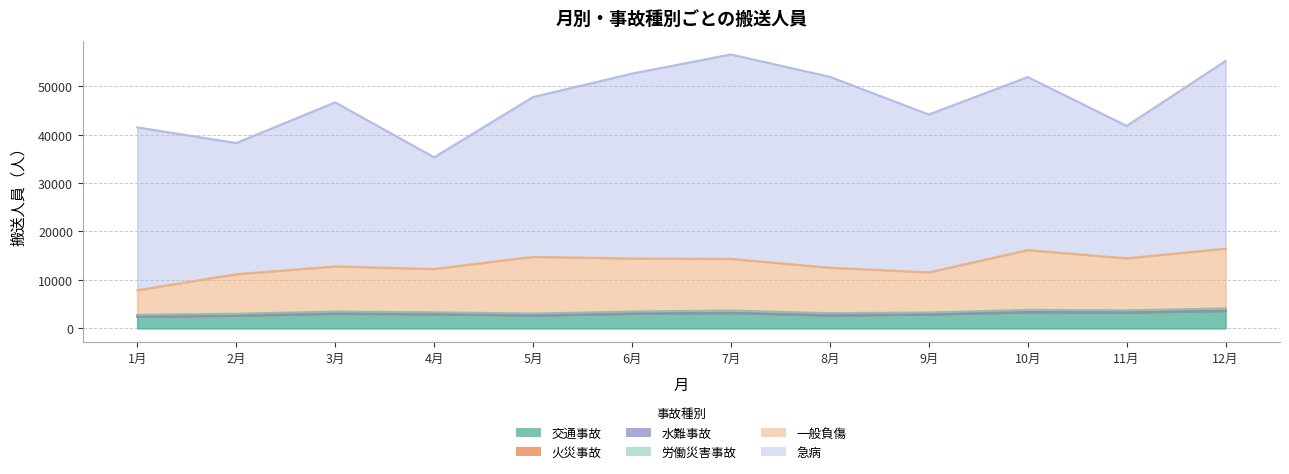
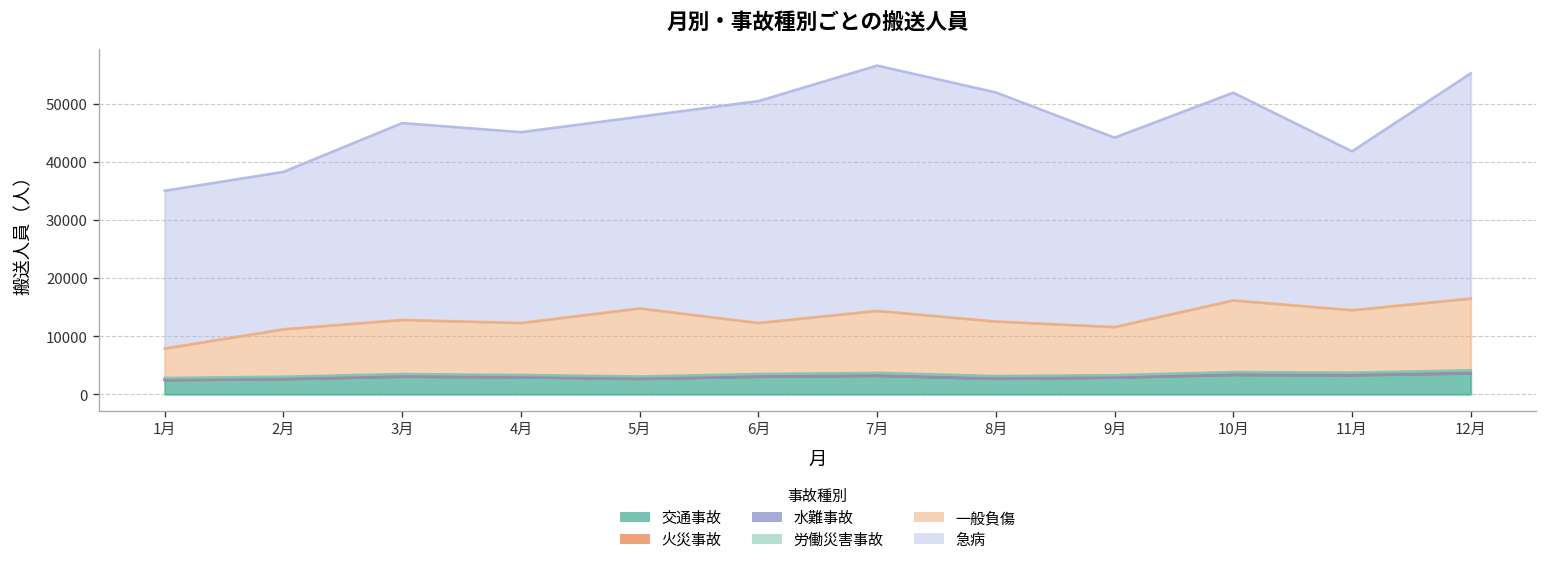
急病, 1月: 34000 -> 27000
急病, 4月: 23000 -> 33000
一般負傷, 6月: 11000 -> 9000
